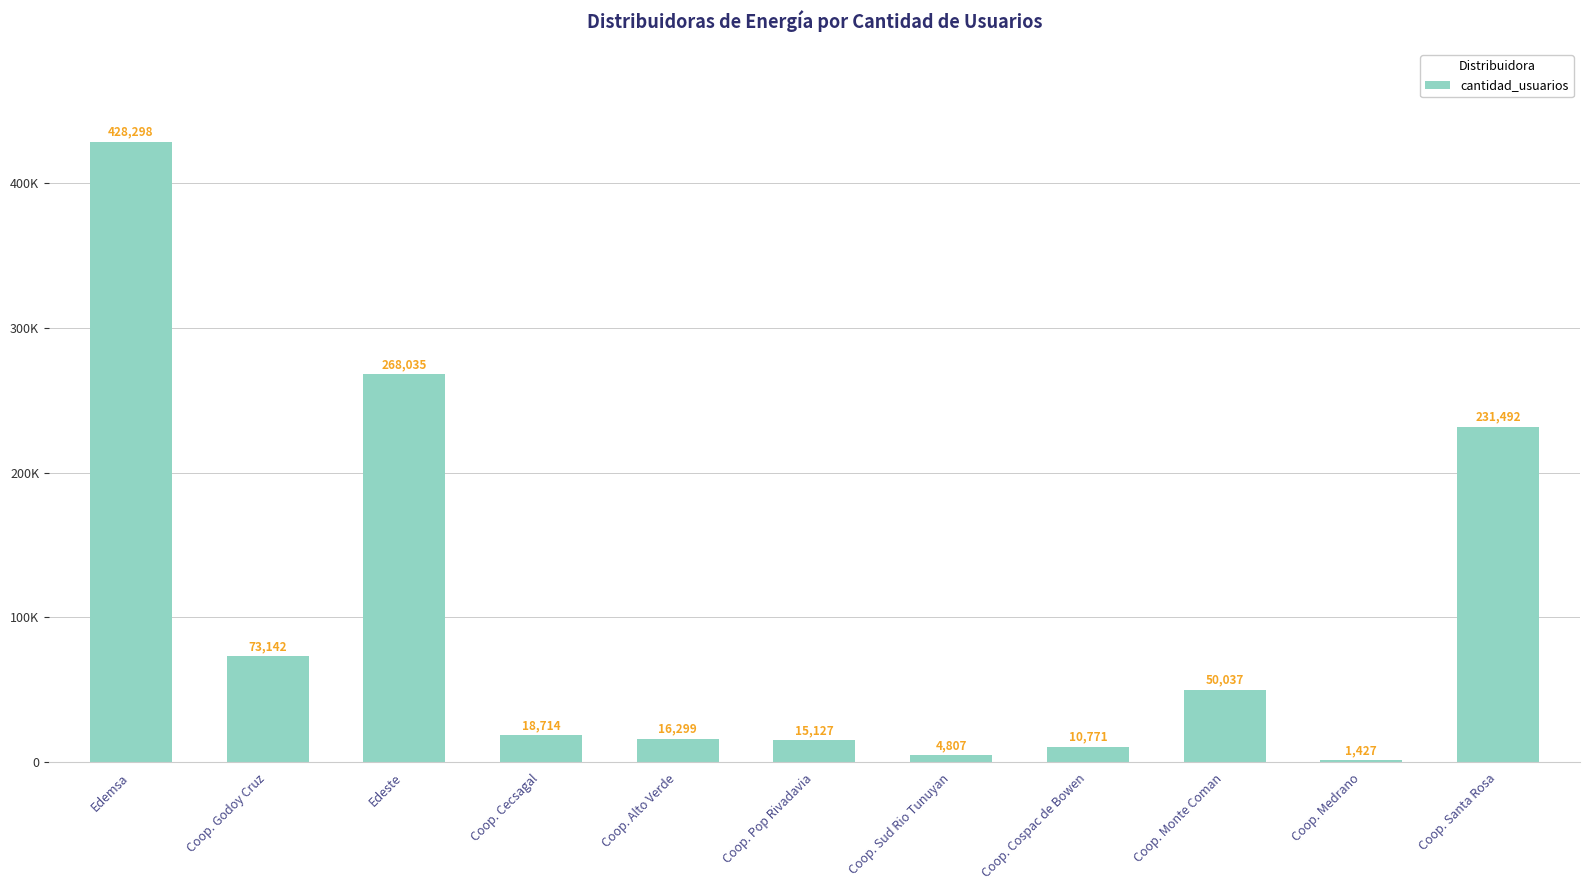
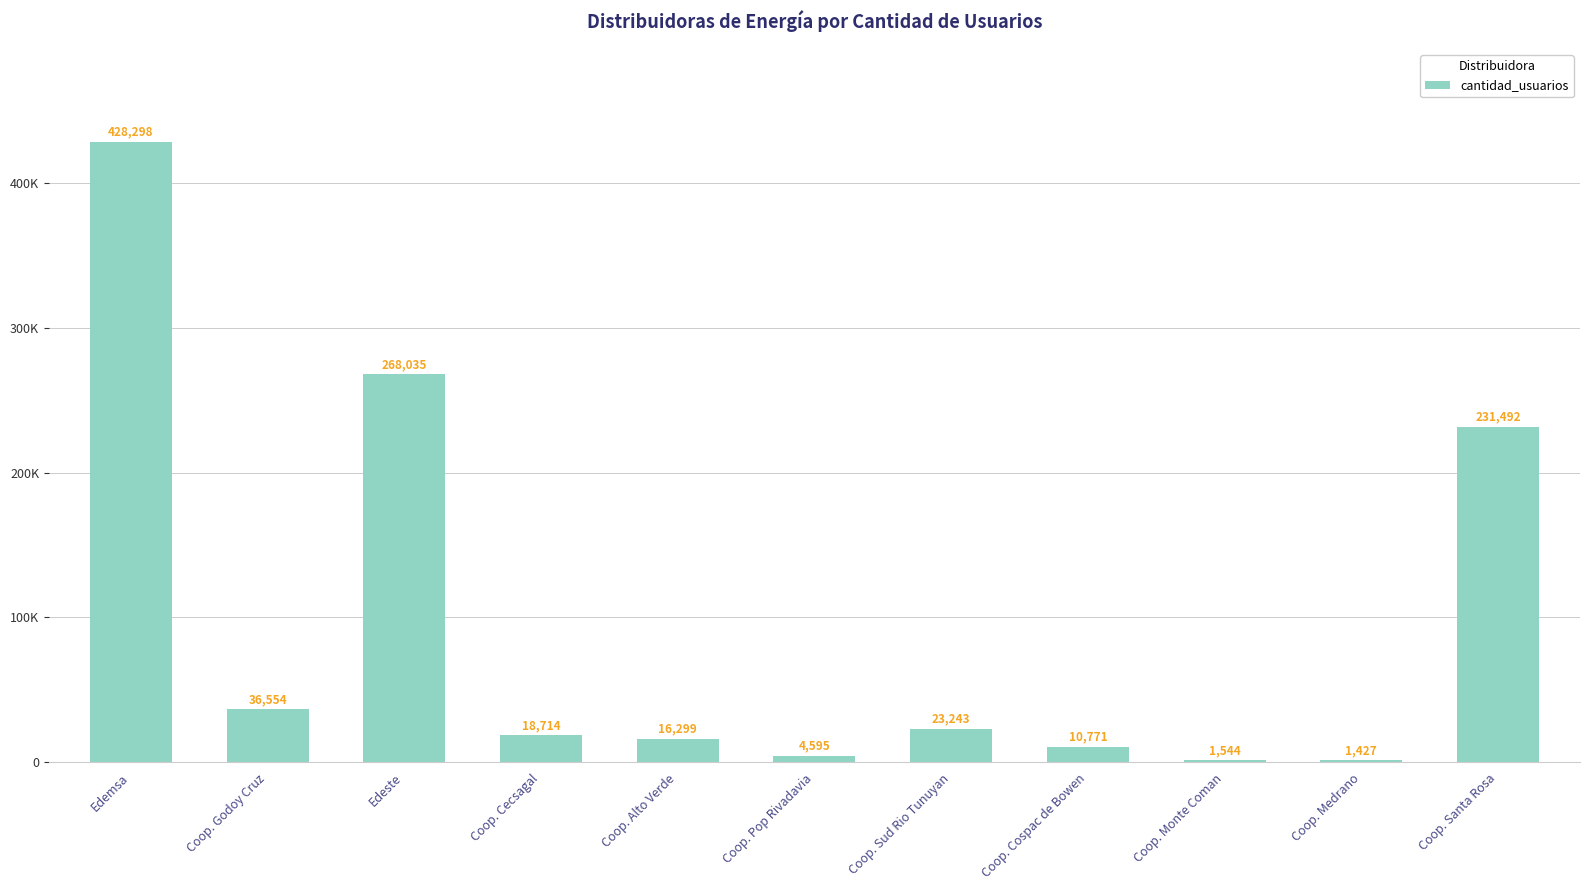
Coop. Godoy Cruz: 73,142 -> 36,554
Coop. Pop Rivadavia: 15,127 -> 4,595
Coop. Sud Rio Tunuyan: 4,807 -> 23,243
Coop. Monte Coman: 50,037 -> 1,544
